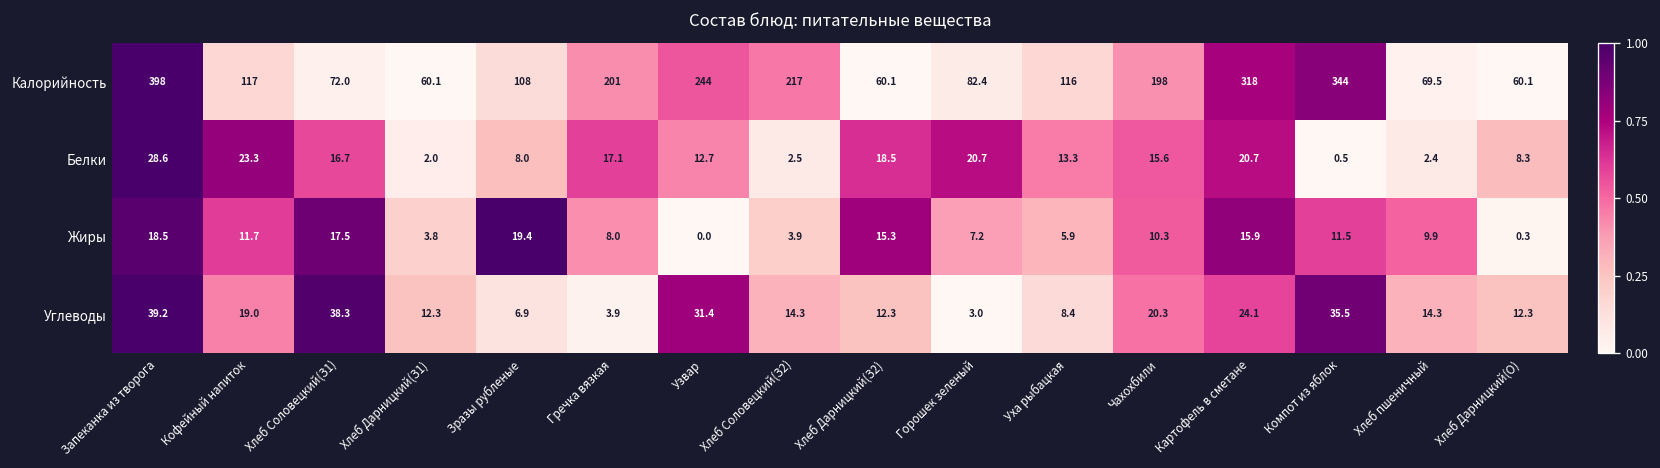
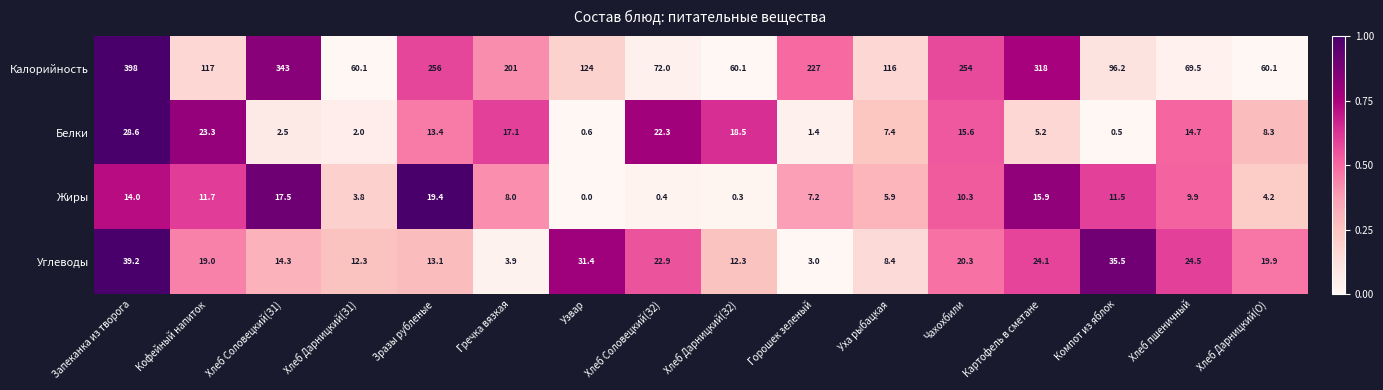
Калорийность, Хлеб Соловецкий(З1): 72.0 -> 343
Калорийность, Зразы рубленые: 108 -> 256
Калорийность, Узвар: 244 -> 124
Калорийность, Хлеб Соловецкий(З2): 217 -> 72.0
Калорийность, Горошек зеленый: 82.4 -> 227
Калорийность, Чахохбили: 198 -> 254
Калорийность, Компот из яблок: 344 -> 96.2
Белки, Хлеб Соловецкий(З1): 16.7 -> 2.5
Белки, Зразы рубленые: 8.0 -> 13.4
Белки, Узвар: 12.7 -> 0.6
Белки, Хлеб Соловецкий(З2): 2.5 -> 22.3
Белки, Горошек зеленый: 20.7 -> 1.4
Белки, Уха рыбацкая: 13.3 -> 7.4
Белки, Картофель в сметане: 20.7 -> 5.2
Белки, Хлеб пшеничный: 2.4 -> 14.7
Жиры, Запеканка из творога: 18.5 -> 14.0
Жиры, Хлеб Соловецкий(З2): 3.9 -> 0.4
Жиры, Хлеб Дарницкий(З2): 15.3 -> 0.3
Жиры, Хлеб Дарницкий(О): 0.3 -> 4.2
Углеводы, Хлеб Соловецкий(З1): 38.3 -> 14.3
Углеводы, Зразы рубленые: 6.9 -> 13.1
Углеводы, Хлеб Соловецкий(З2): 14.3 -> 22.9
Углеводы, Хлеб пшеничный: 14.3 -> 24.5
Углеводы, Хлеб Дарницкий(О): 12.3 -> 19.9
